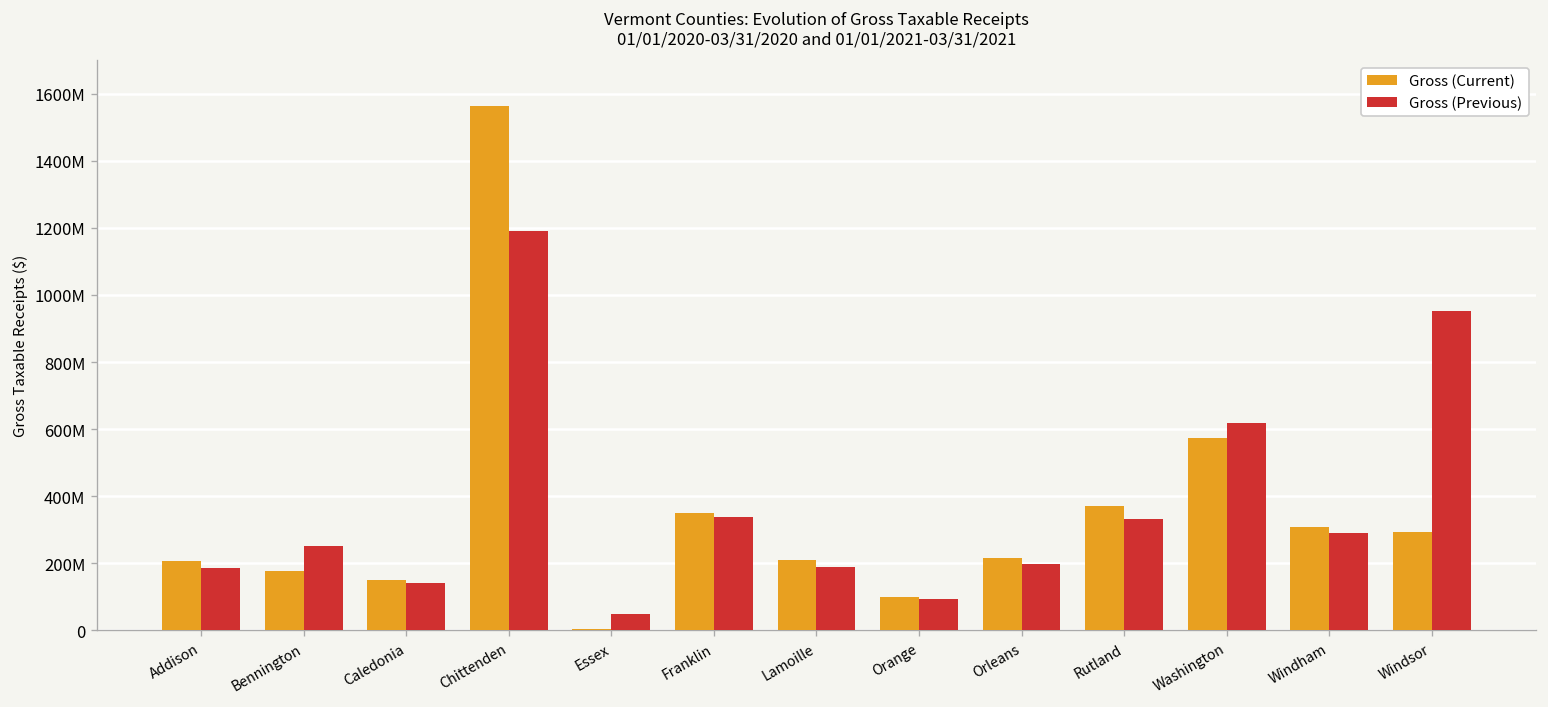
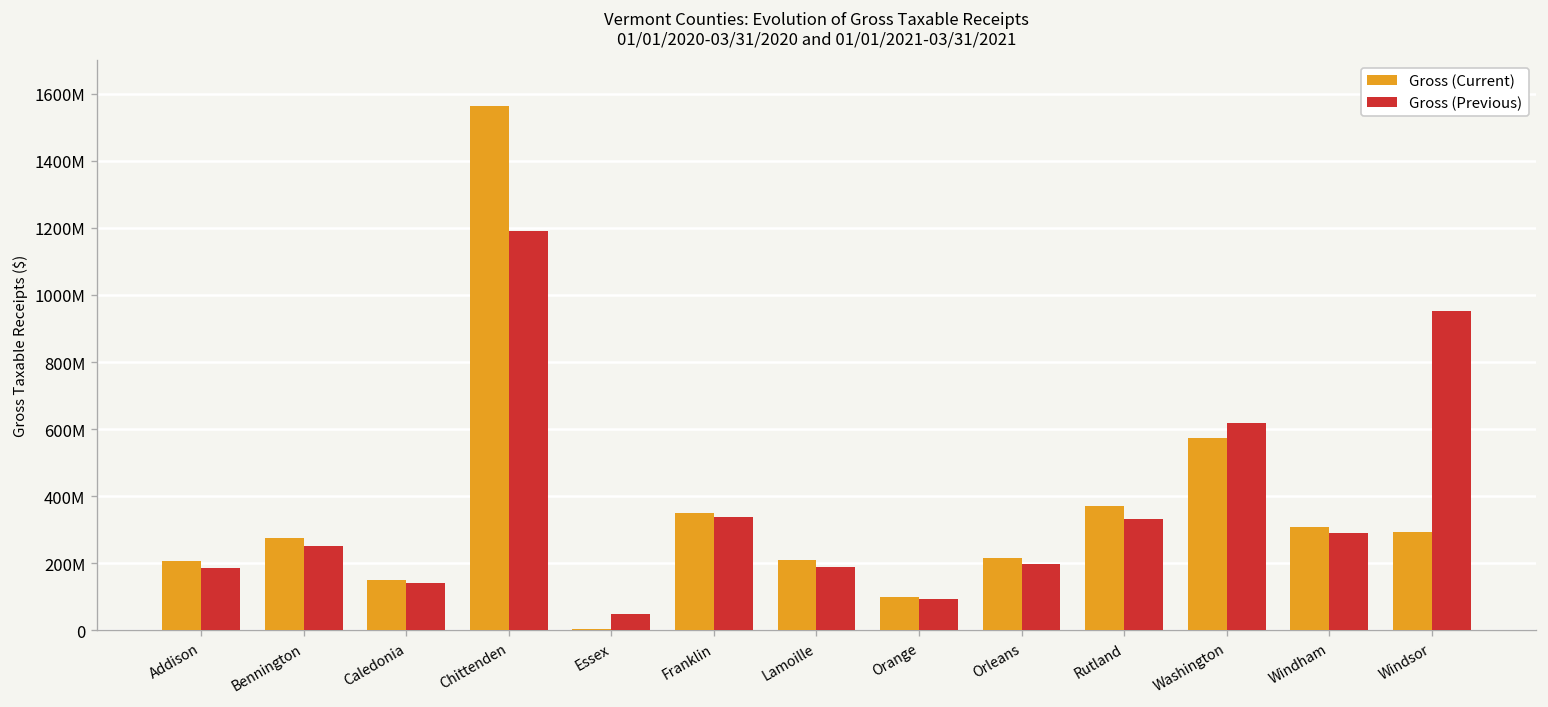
Gross (Current), Bennington: 180000000 -> 280000000
